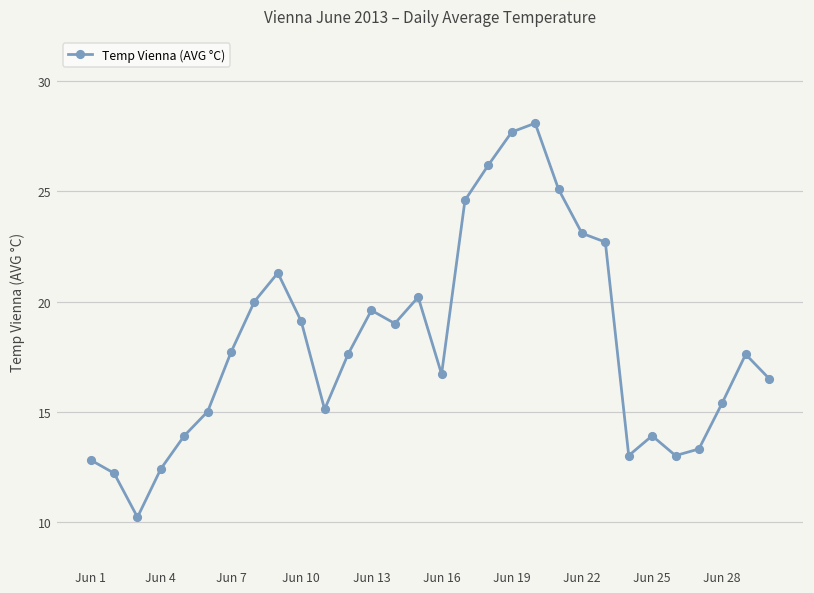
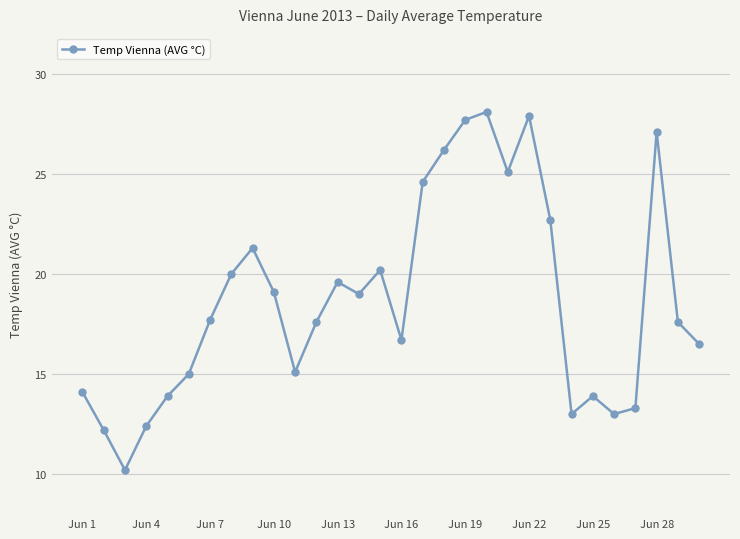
Jun 1: 12.8 -> 14.1
Jun 22: 23.1 -> 27.9
Jun 28: 15.4 -> 27.1
